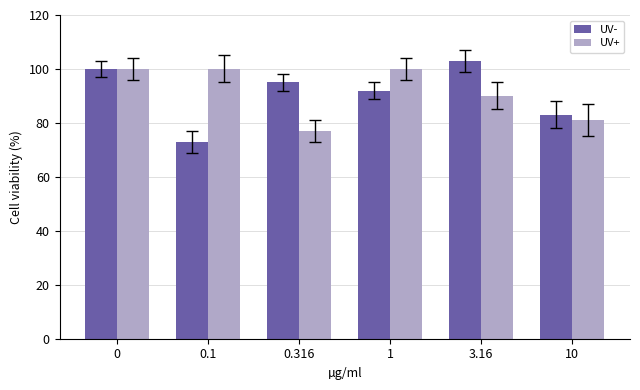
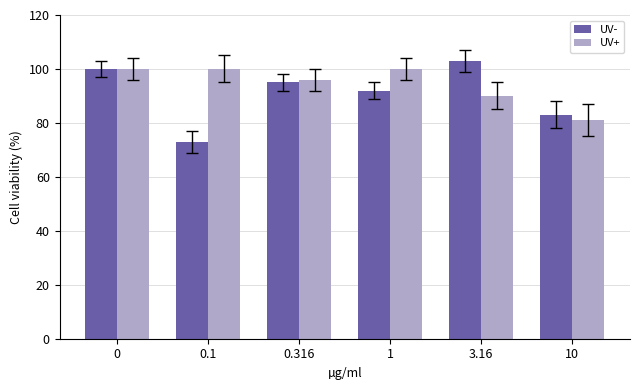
UV+, 0.316: 77 -> 96
